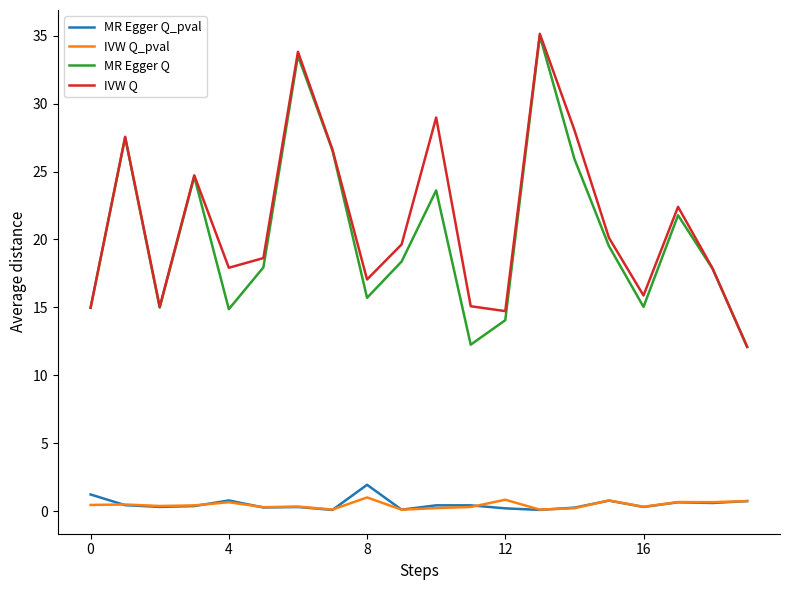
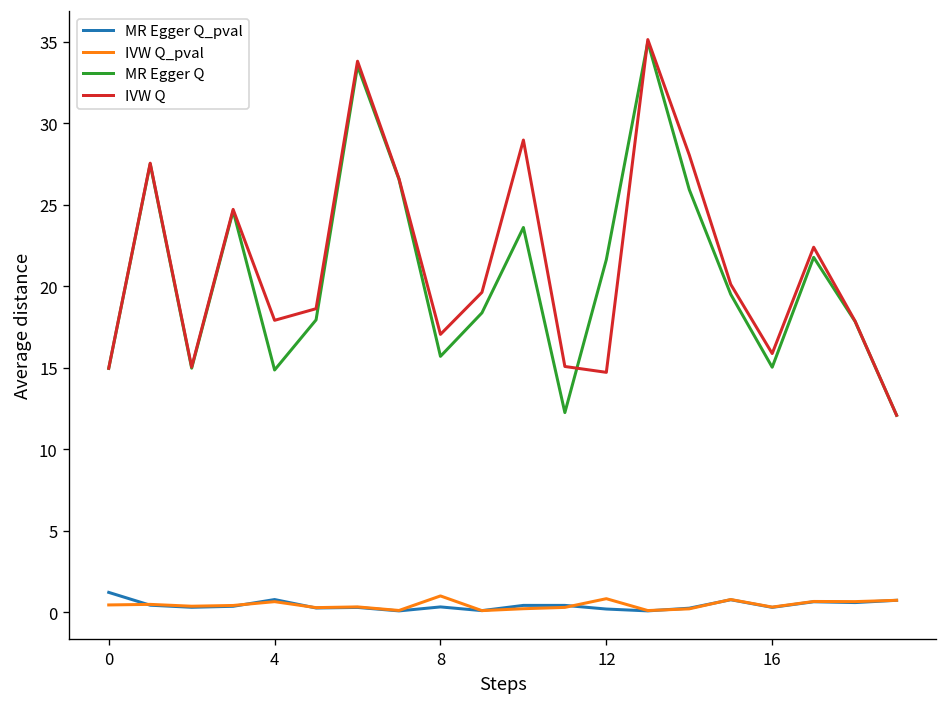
MR Egger Q_pval, 8: 1.9 -> 0.3
MR Egger Q, 12: 14.1 -> 21.6
